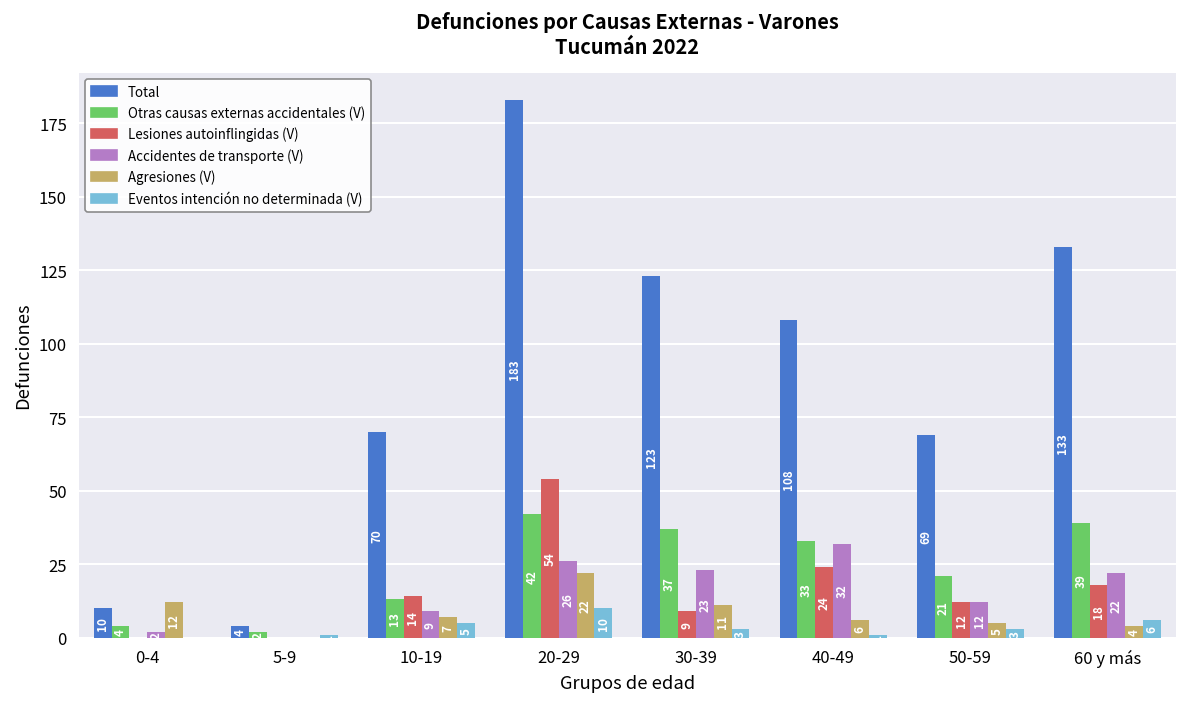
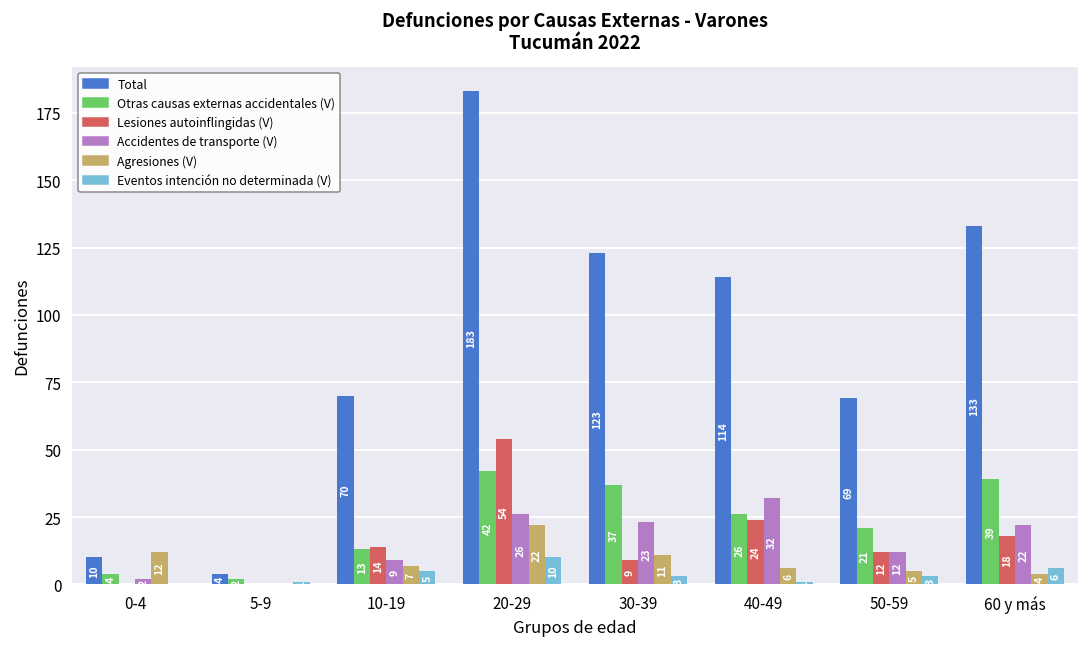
Total, 40-49: 108 -> 114
Otras causas externas accidentales (V), 40-49: 33 -> 26
